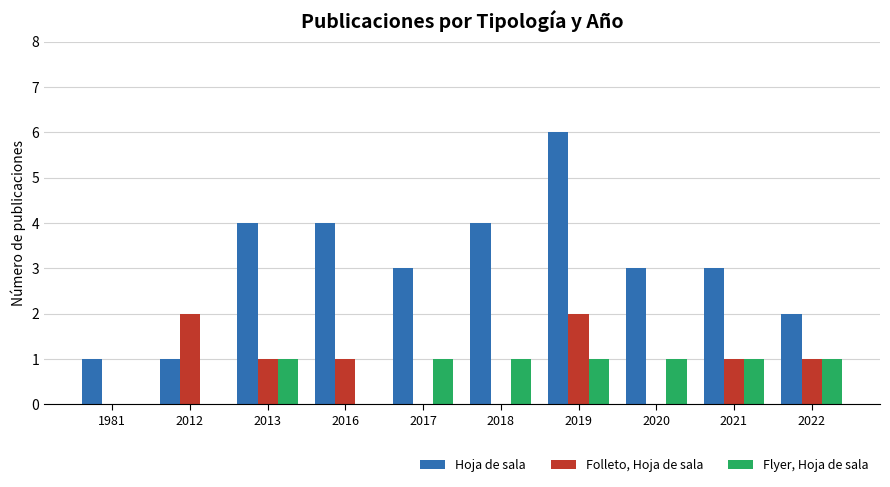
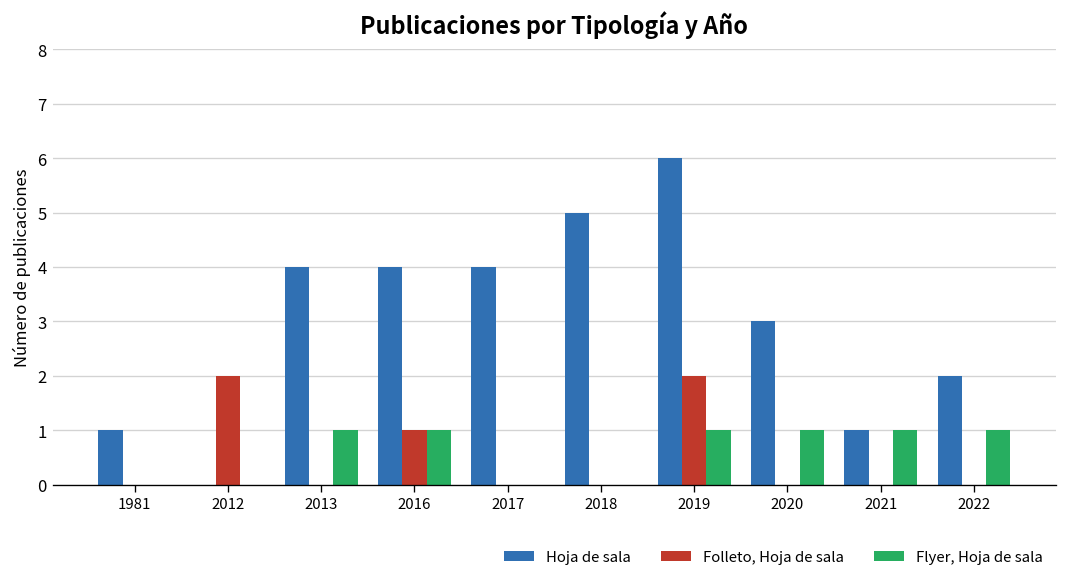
Hoja de sala, 2012: 1 -> 0
Folleto, Hoja de sala, 2013: 1 -> 0
Flyer, Hoja de sala, 2016: 0 -> 1
Hoja de sala, 2017: 3 -> 4
Flyer, Hoja de sala, 2017: 1 -> 0
Hoja de sala, 2018: 4 -> 5
Flyer, Hoja de sala, 2018: 1 -> 0
Hoja de sala, 2021: 3 -> 1
Folleto, Hoja de sala, 2021: 1 -> 0
Folleto, Hoja de sala, 2022: 1 -> 0
